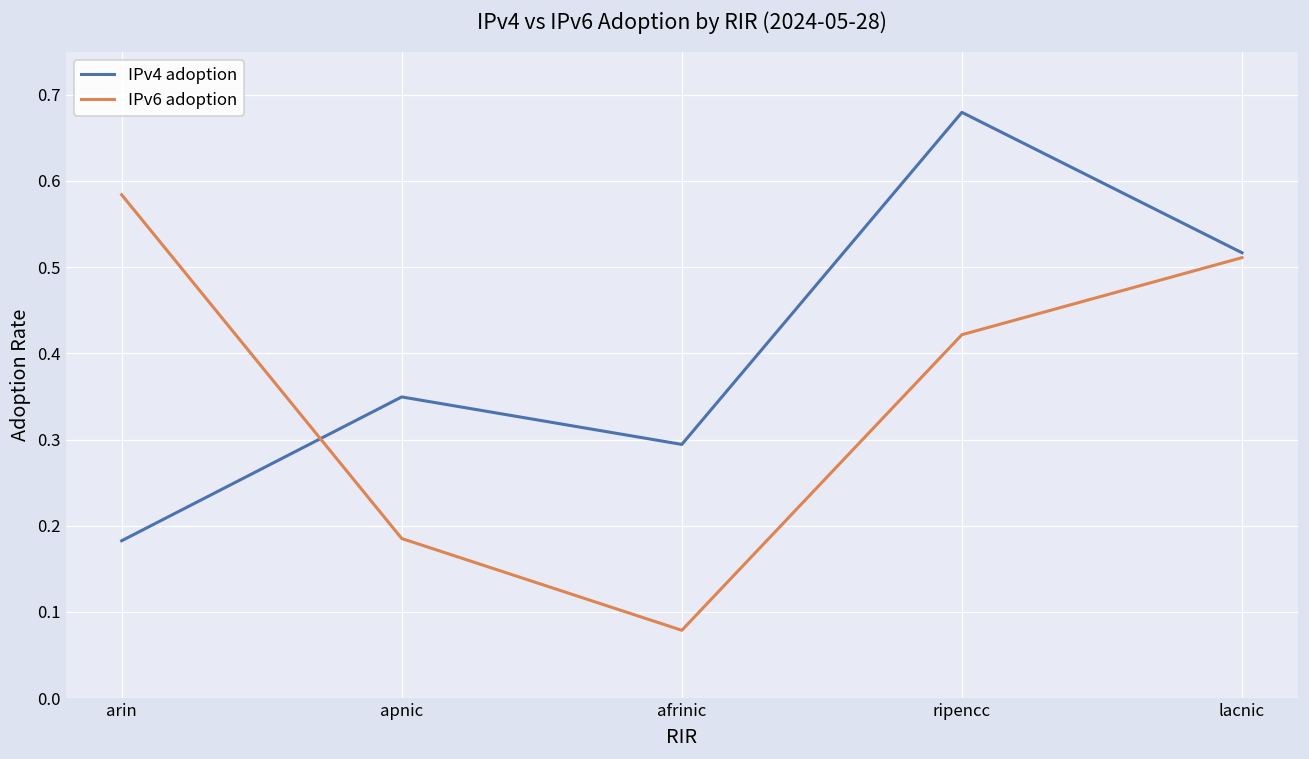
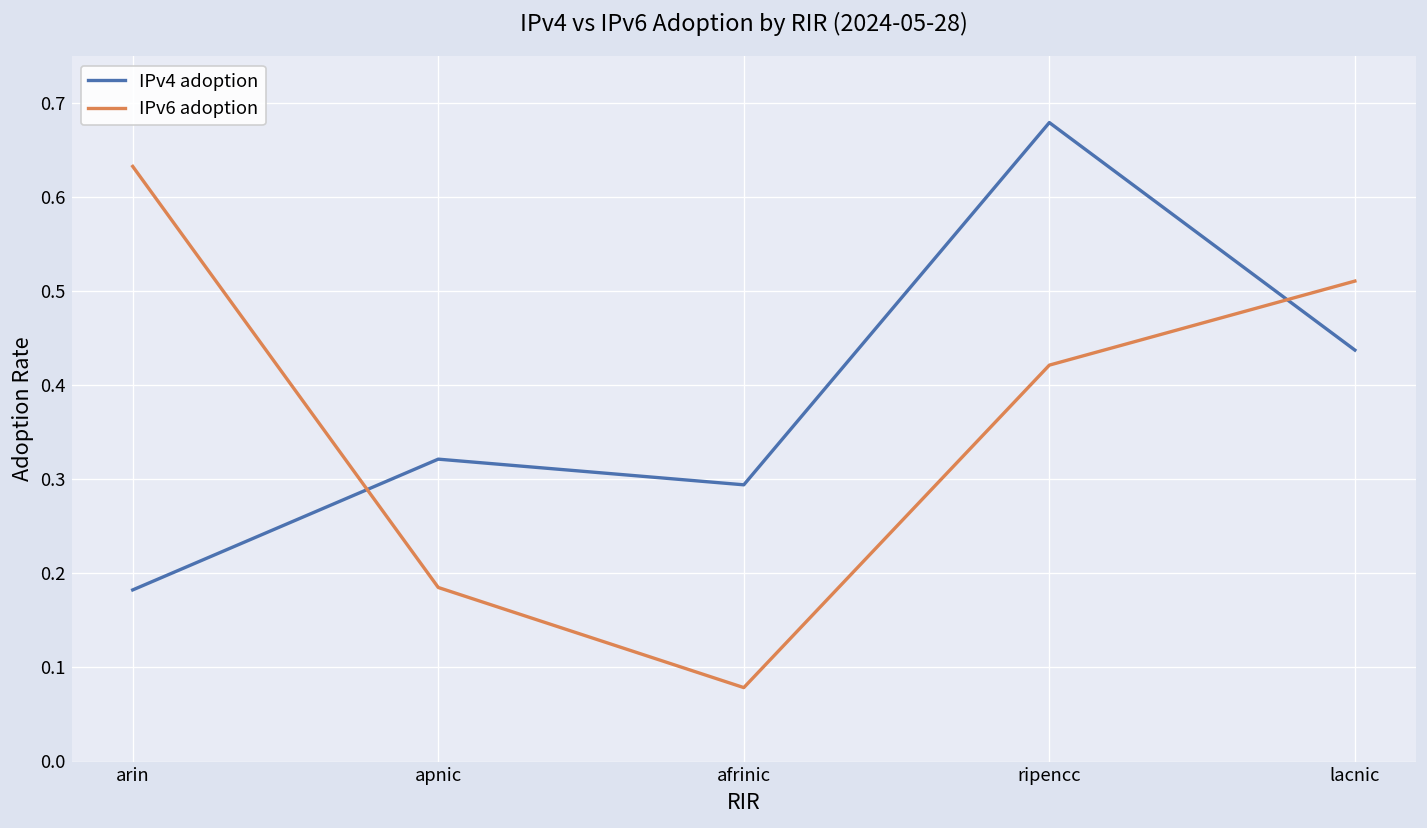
IPv6 adoption, arin: 0.58 -> 0.63
IPv4 adoption, apnic: 0.35 -> 0.32
IPv4 adoption, lacnic: 0.52 -> 0.44
